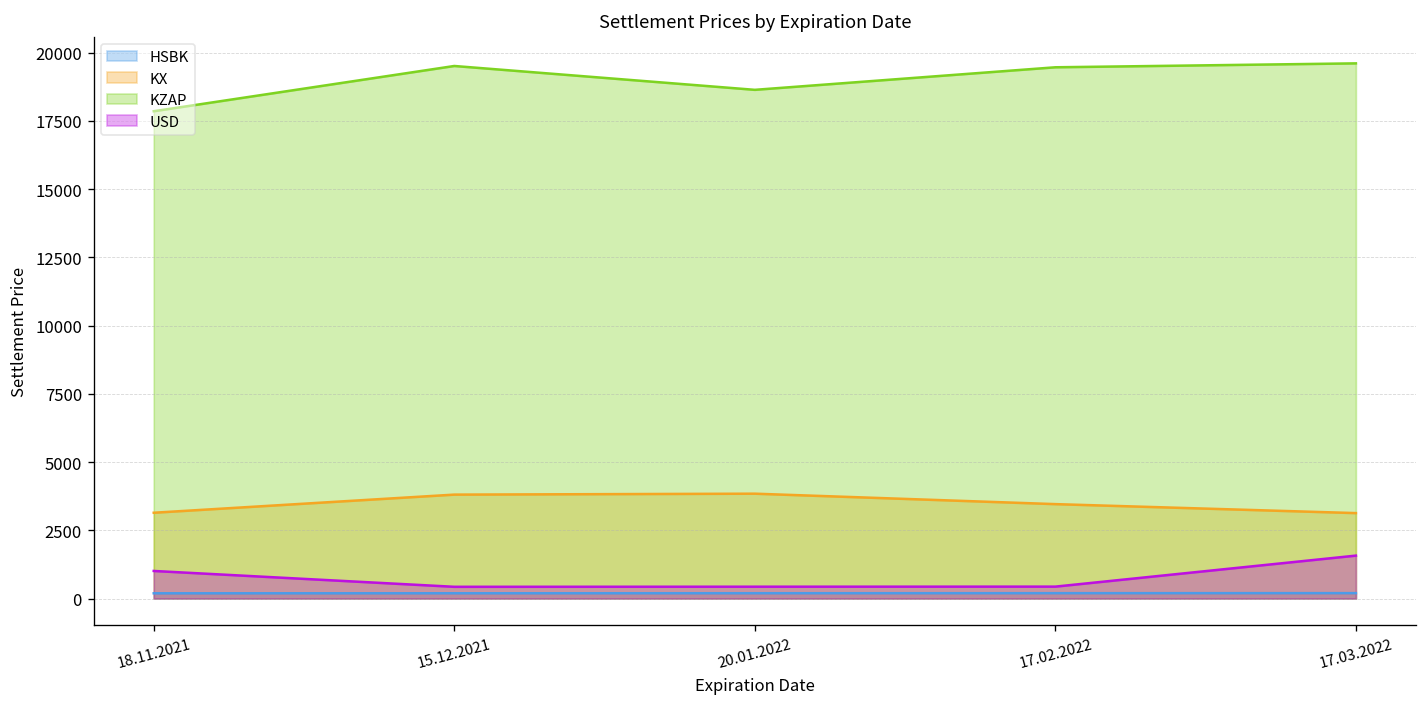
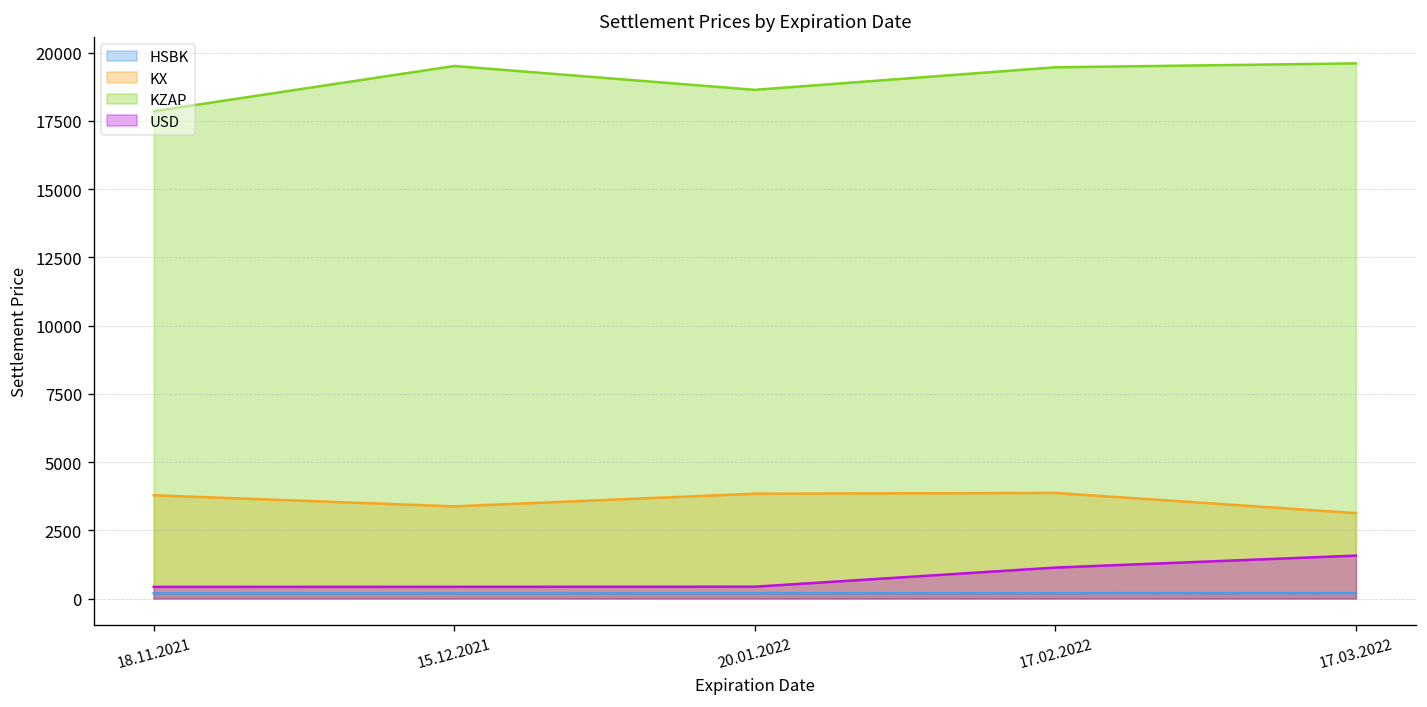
KX, 18.11.2021: 3100 -> 3800
USD, 18.11.2021: 1000 -> 400
KX, 15.12.2021: 3800 -> 3400
KX, 17.02.2022: 3500 -> 3900
USD, 17.02.2022: 400 -> 1100
